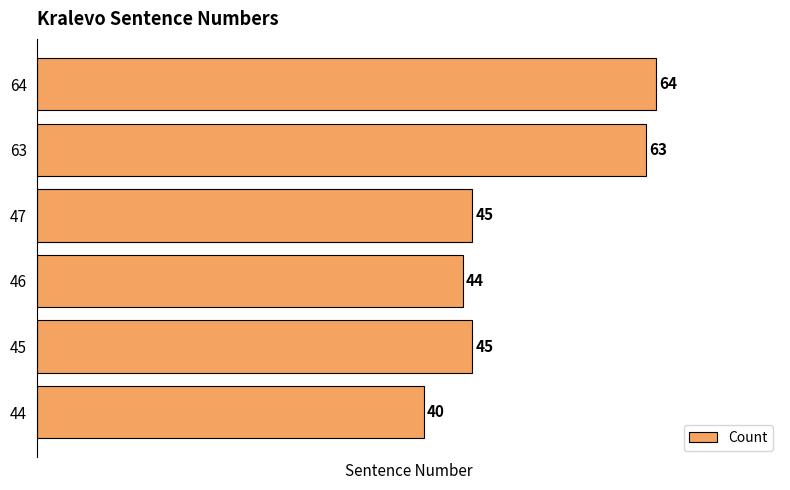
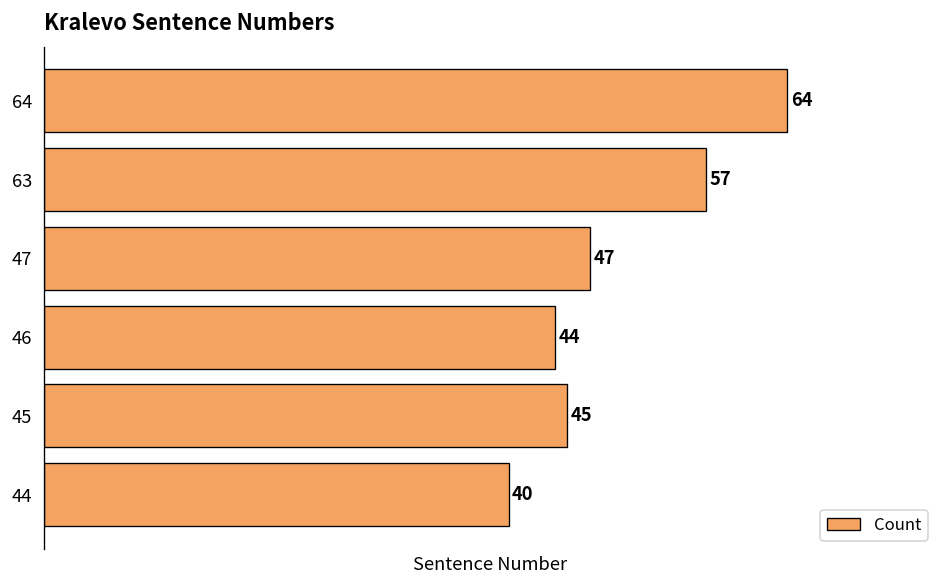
63: 63 -> 57
47: 45 -> 47
